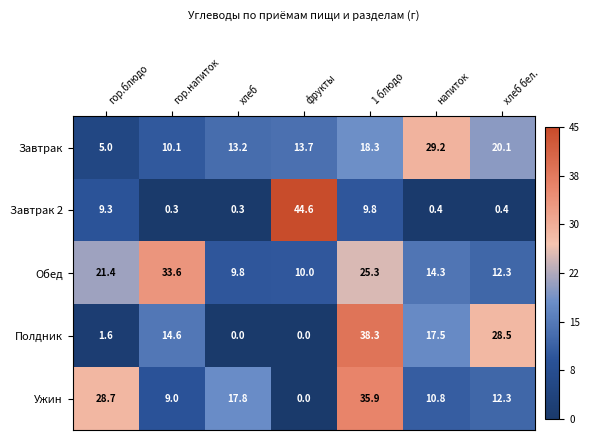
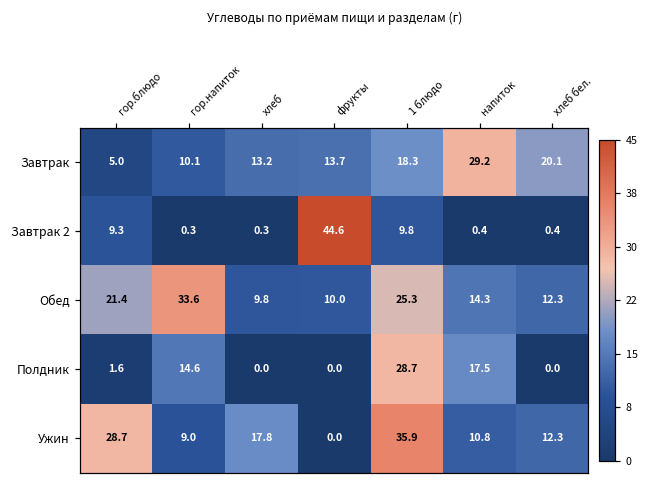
Полдник, 1 блюдо: 38.3 -> 28.7
Полдник, хлеб бел.: 28.5 -> 0.0
